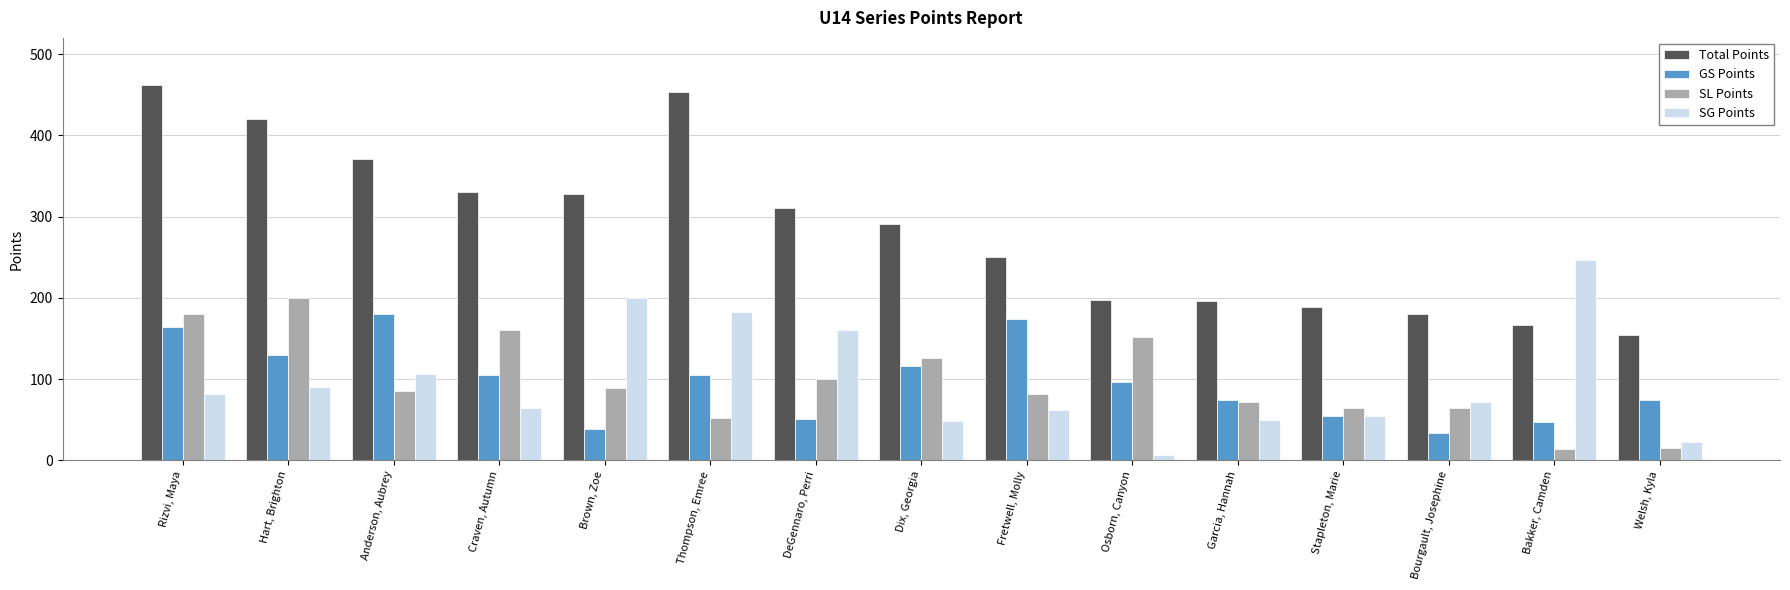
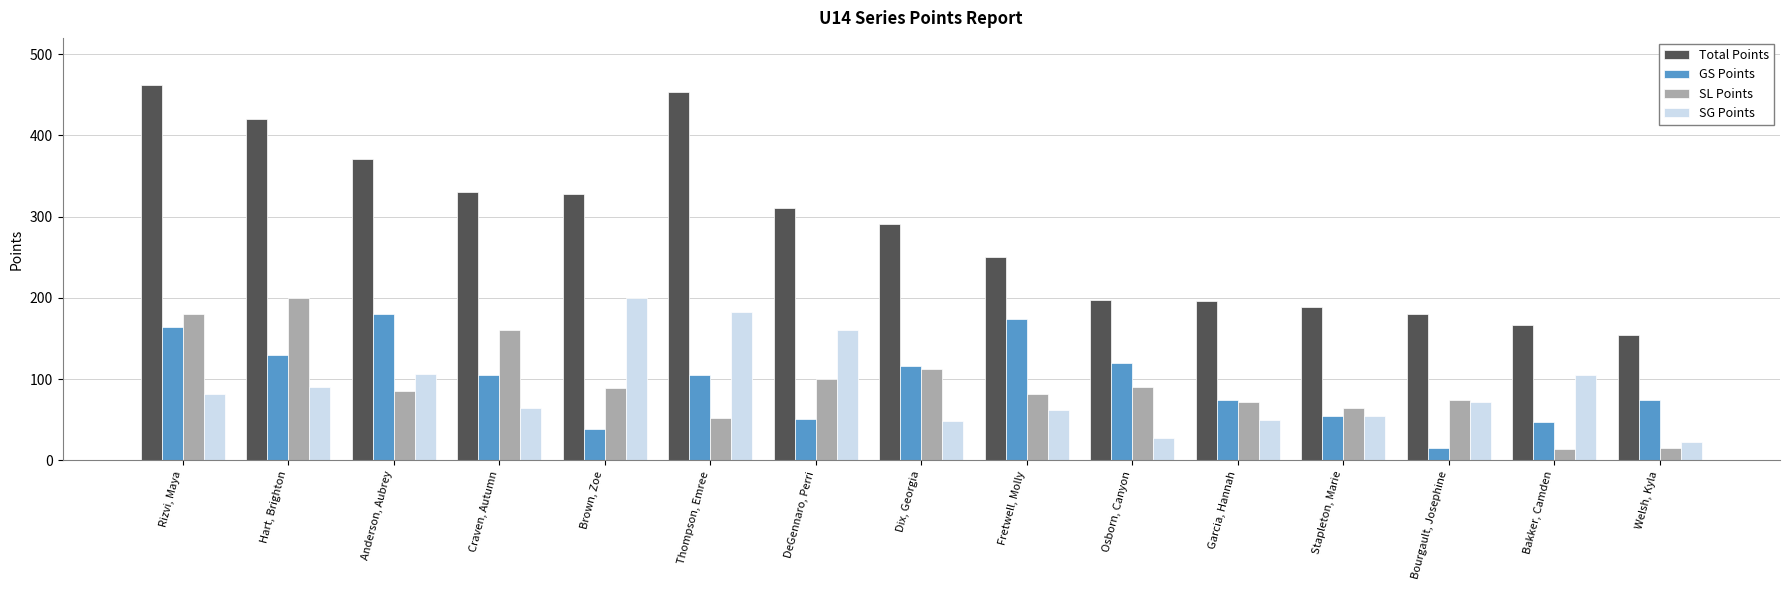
SL Points, Dix, Georgia: 130 -> 110
GS Points, Osborn, Canyon: 100 -> 120
SL Points, Osborn, Canyon: 150 -> 90
SG Points, Osborn, Canyon: 10 -> 30
GS Points, Bourgault, Josephine: 30 -> 20
SL Points, Bourgault, Josephine: 60 -> 70
SG Points, Bakker, Camden: 250 -> 110
